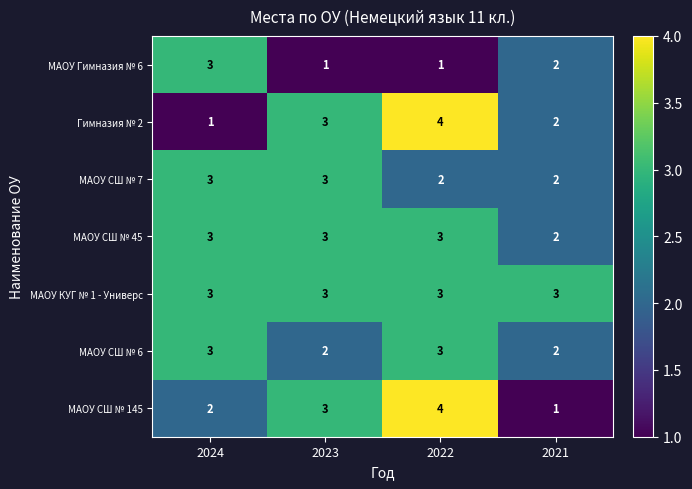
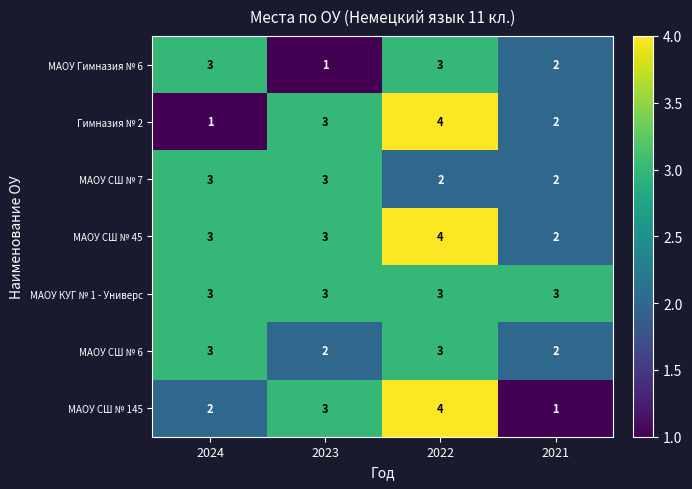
МАОУ Гимназия № 6, 2022: 1 -> 3
МАОУ СШ № 45, 2022: 3 -> 4
